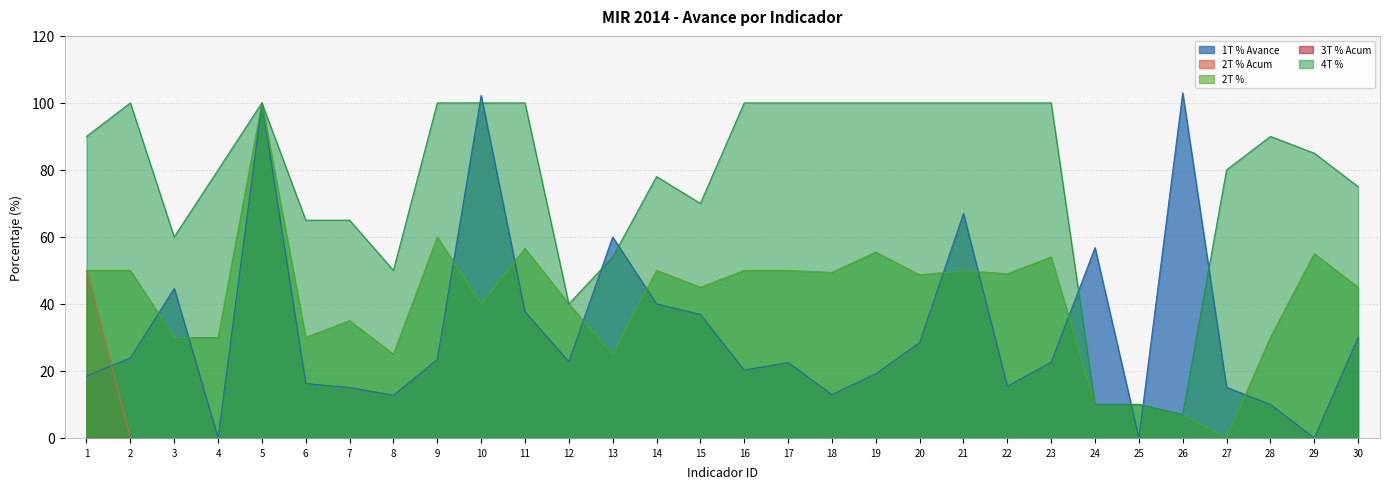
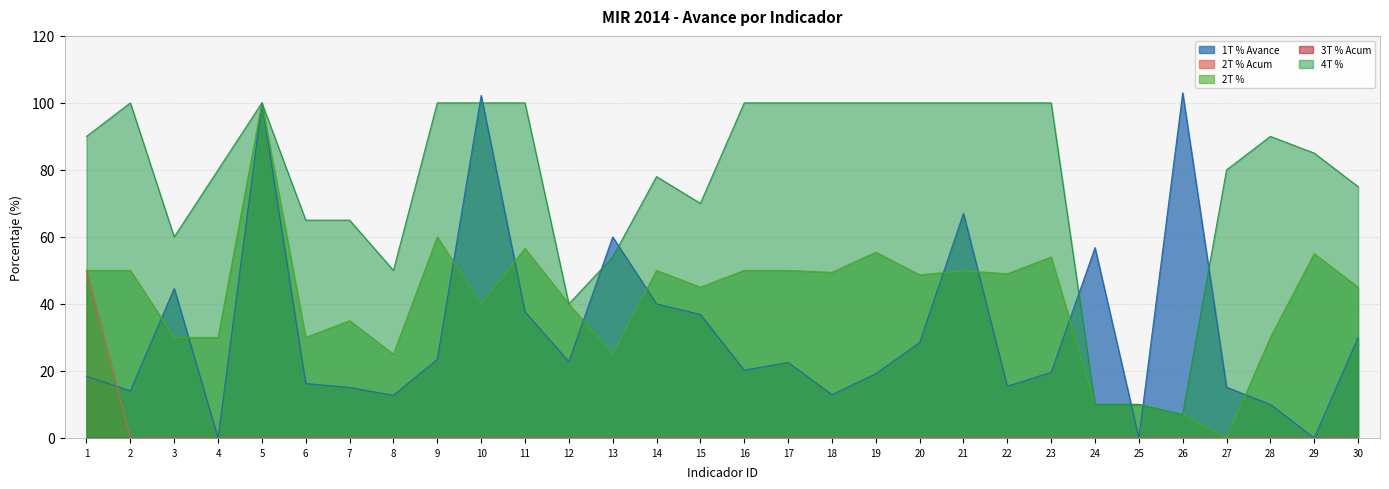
1T % Avance, 2: 24 -> 14
1T % Avance, 23: 23 -> 20
